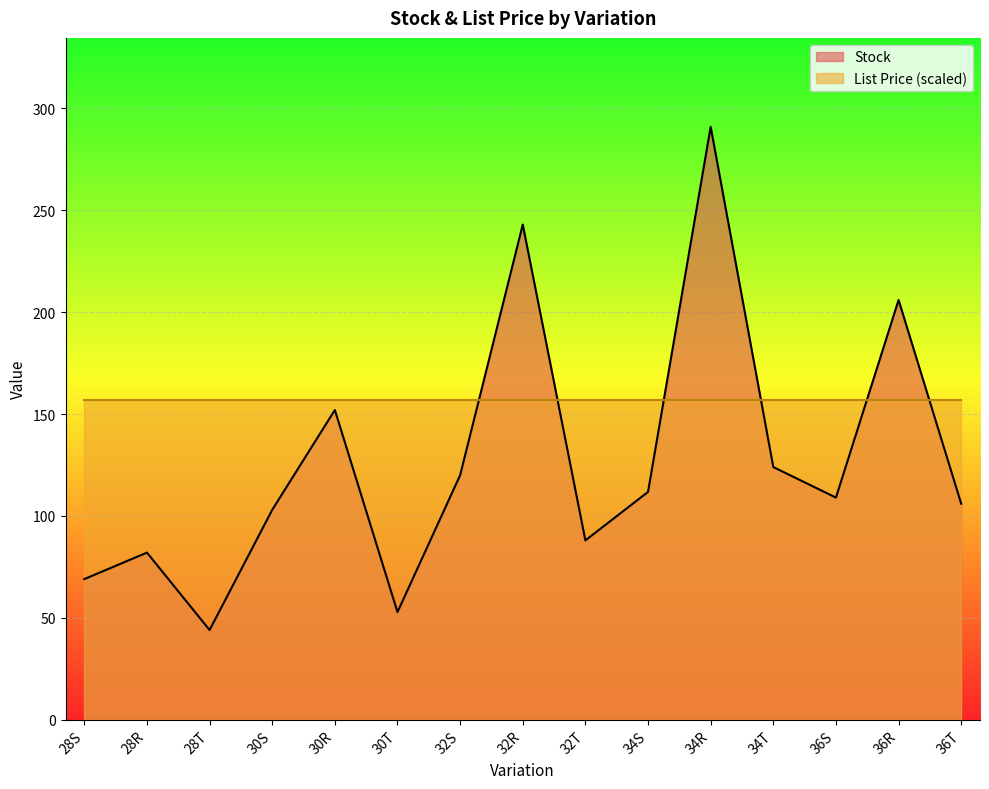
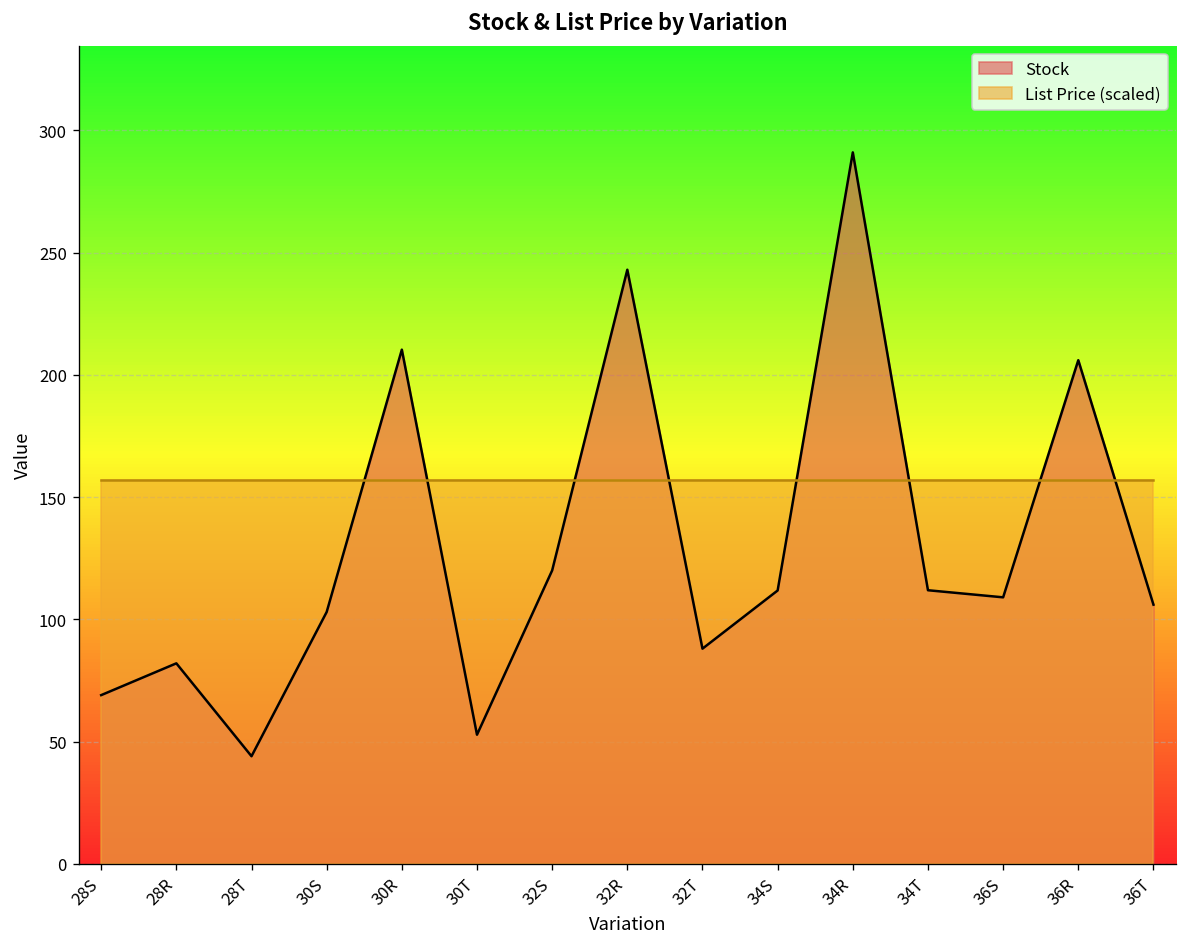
Stock, 30R: 152 -> 210
Stock, 34T: 124 -> 112
